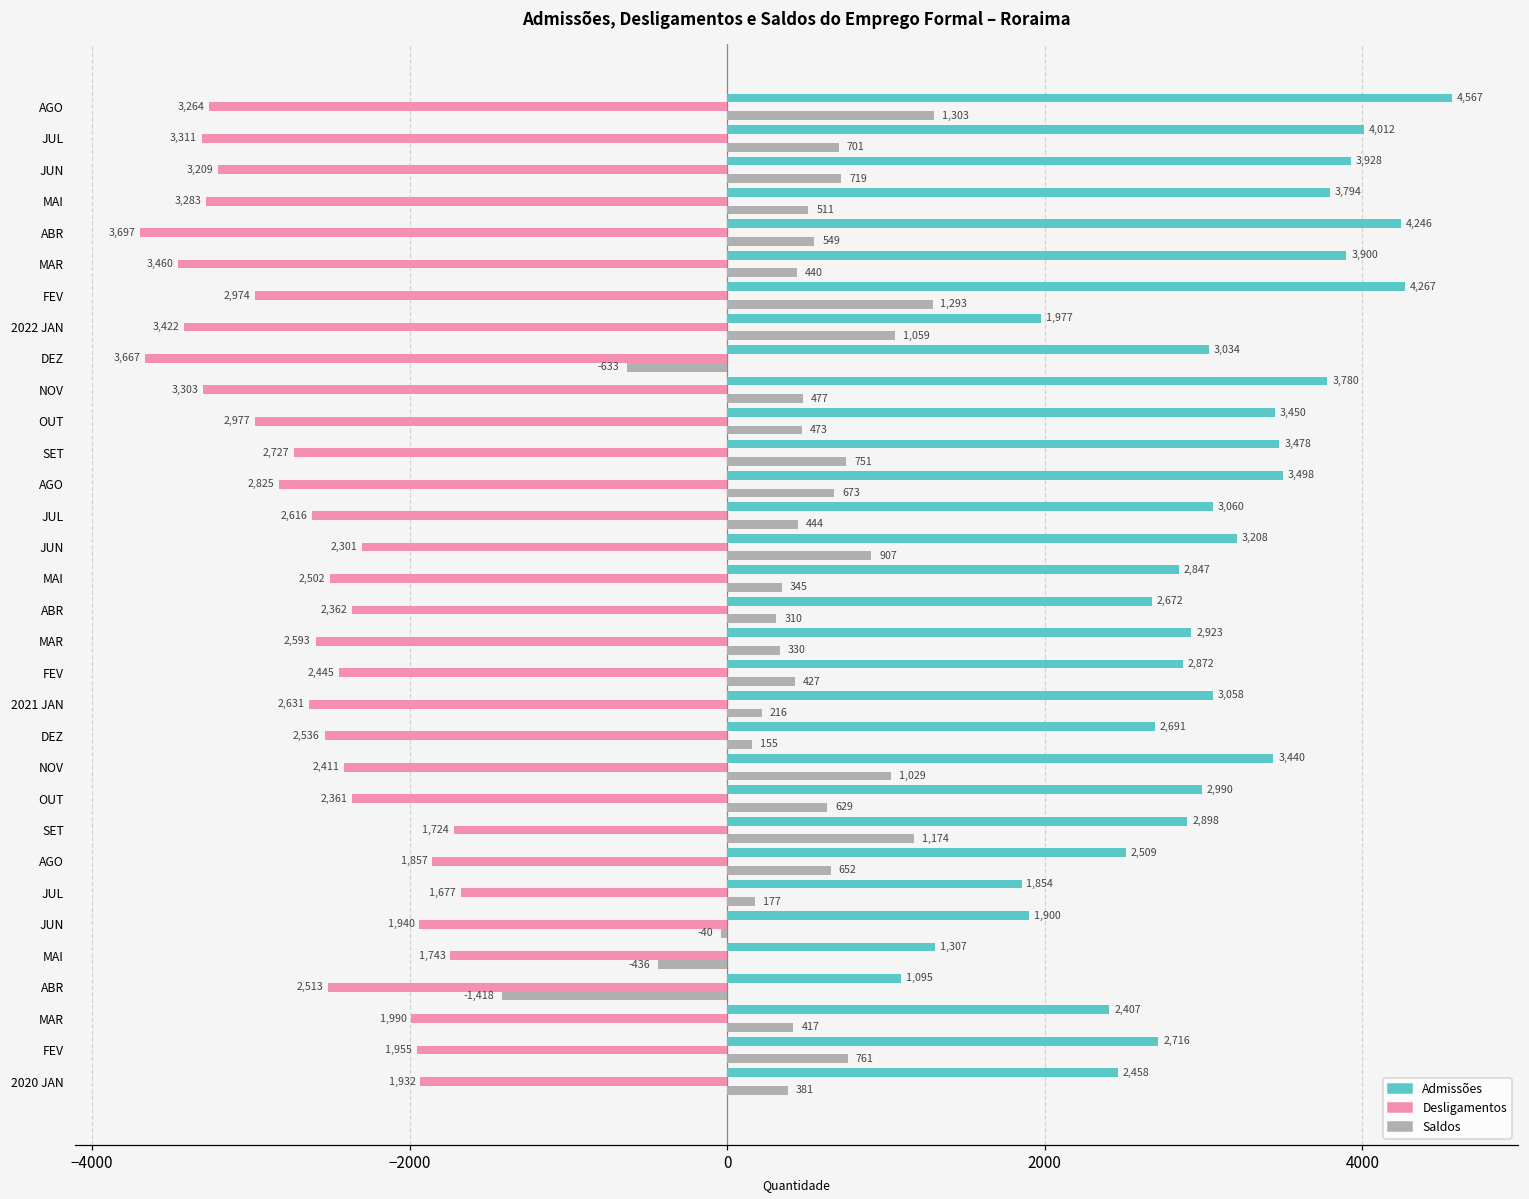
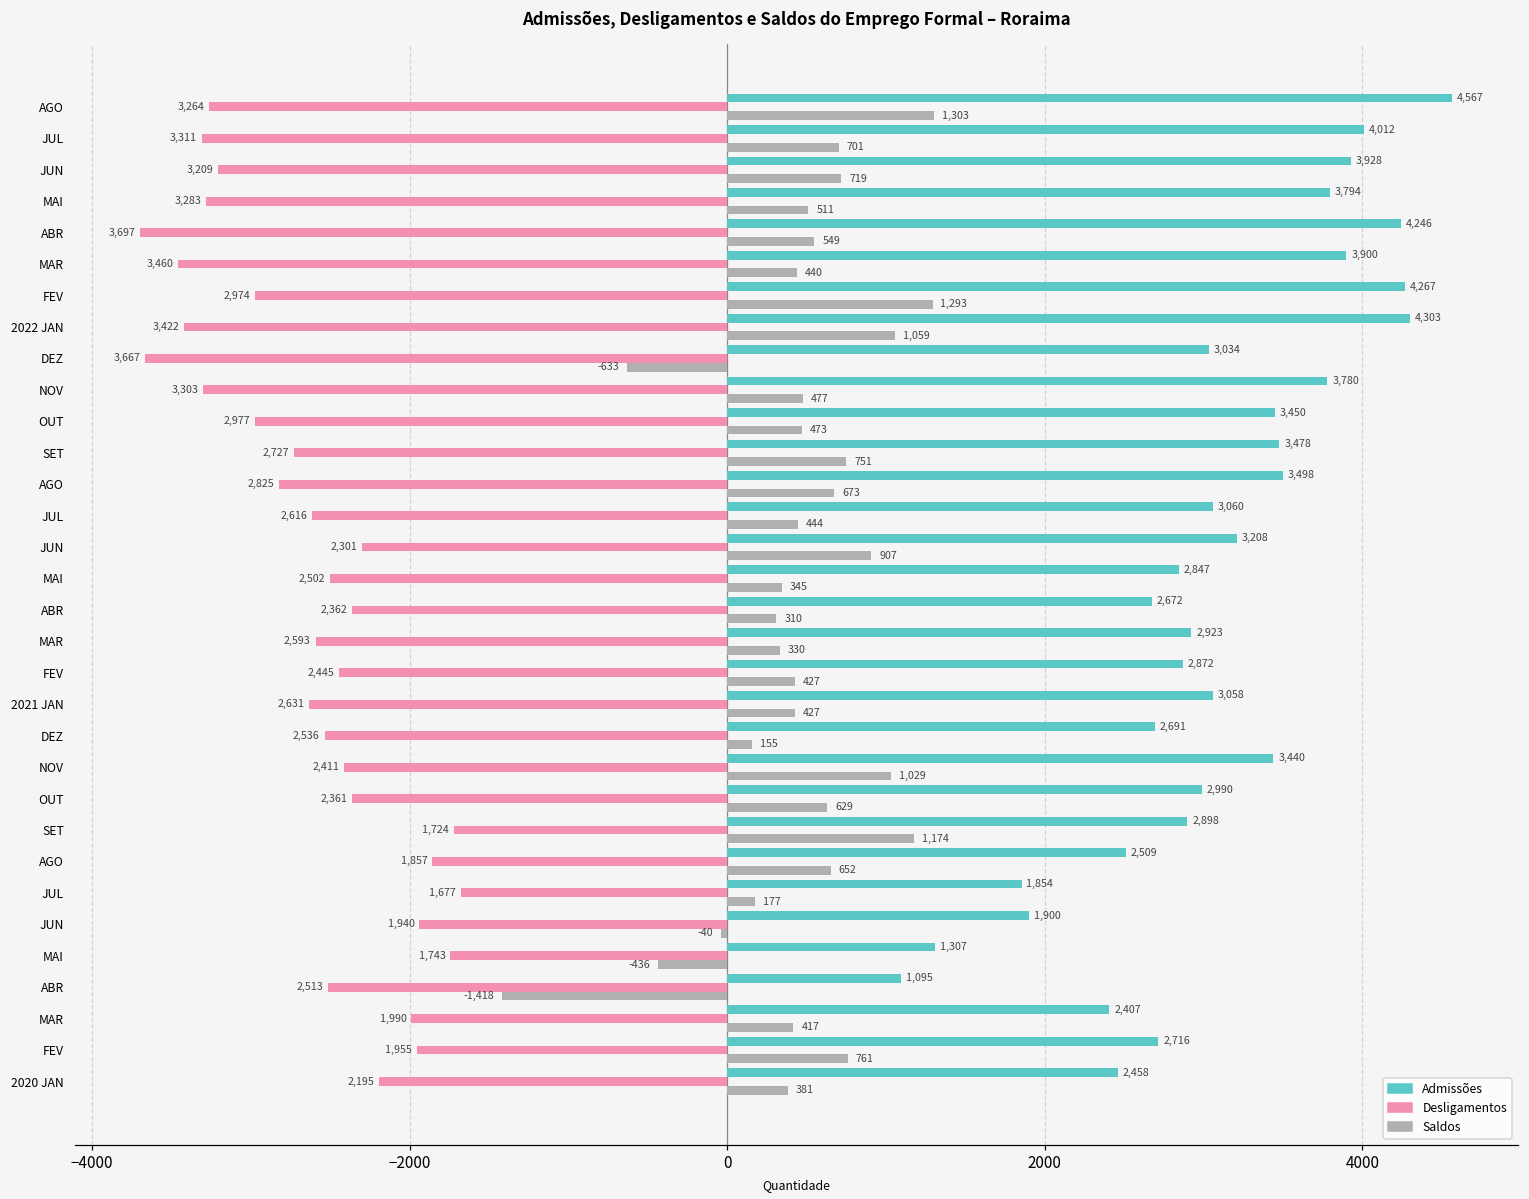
Admissões, 2022 JAN: 1,977 -> 4,303
Saldos, 2021 JAN: 216 -> 427
Desligamentos, 2020 JAN: 1,932 -> 2,195
